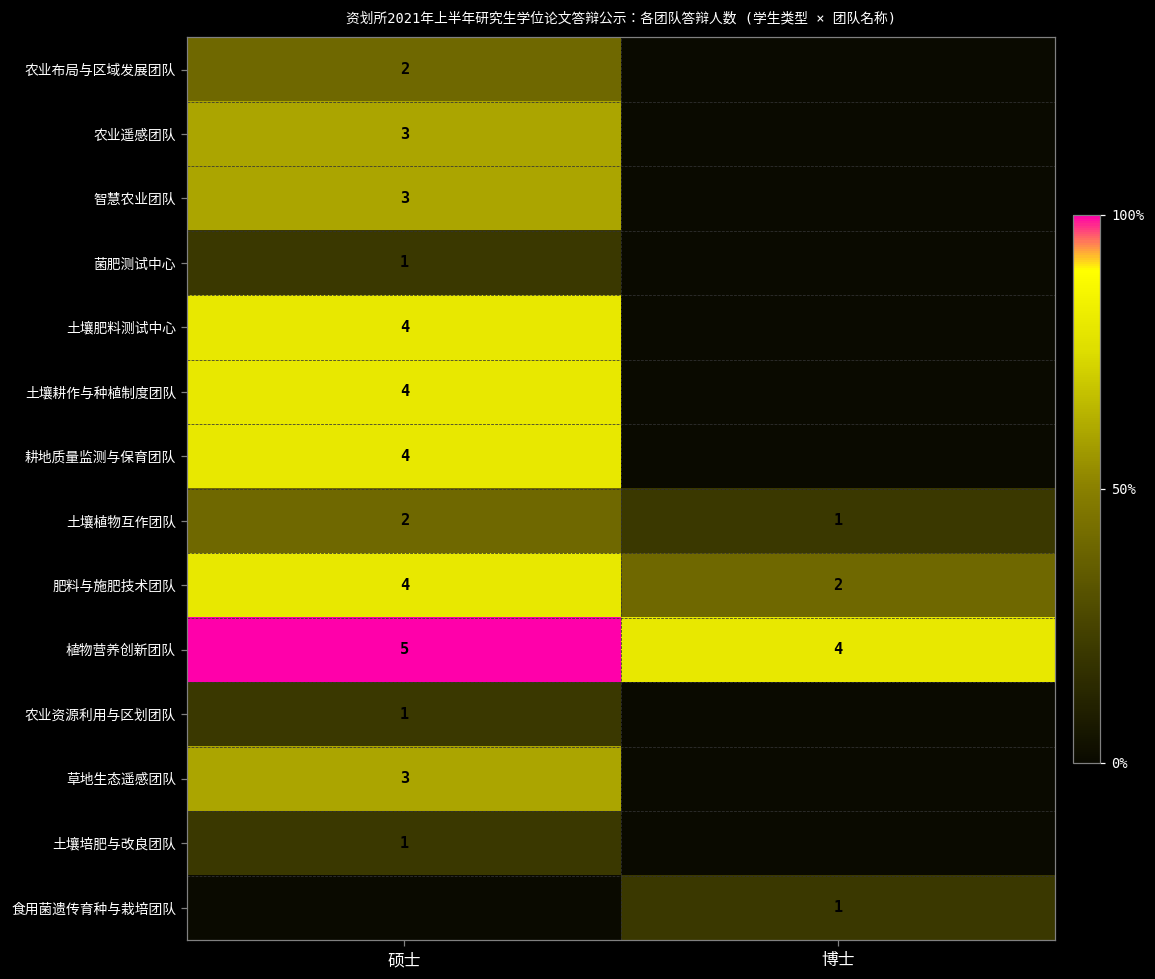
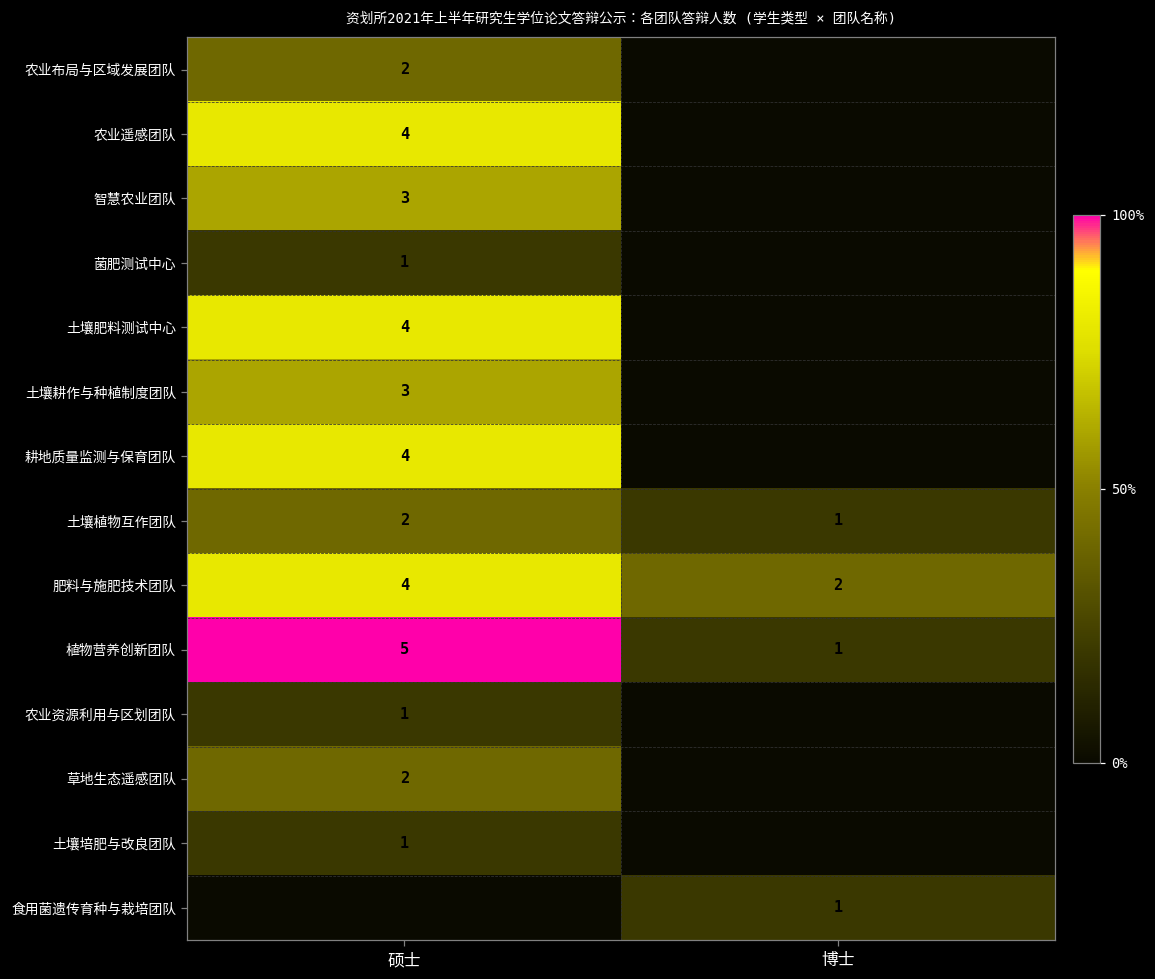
农业遥感团队, 硕士: 3 -> 4
土壤耕作与种植制度团队, 硕士: 4 -> 3
植物营养创新团队, 博士: 4 -> 1
草地生态遥感团队, 硕士: 3 -> 2
